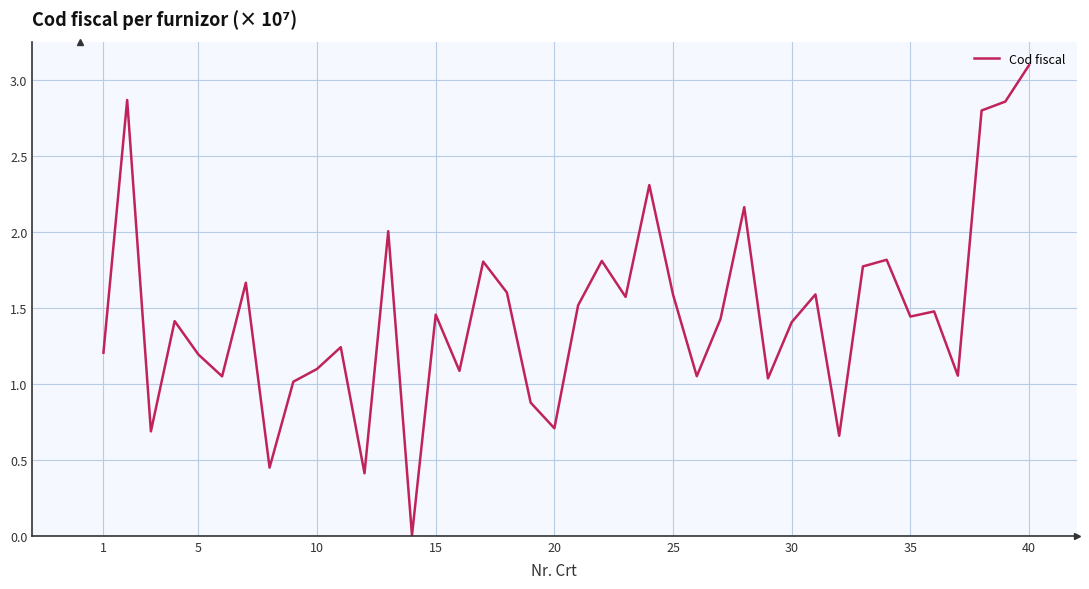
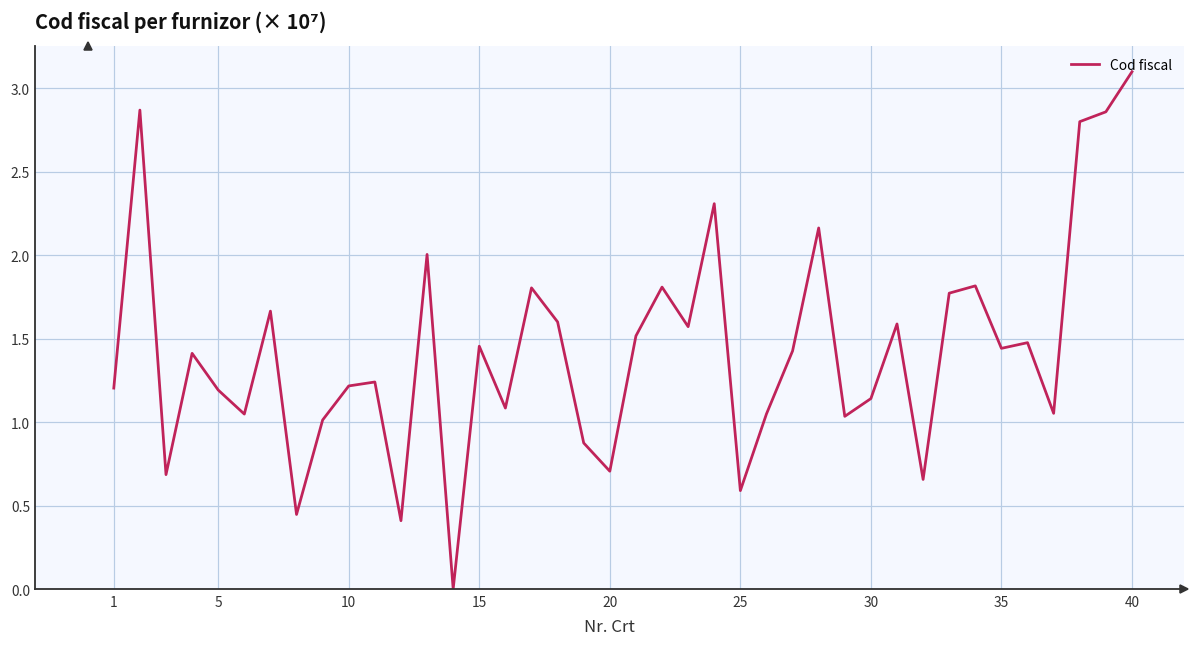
10: 1.10 -> 1.22
25: 1.59 -> 0.59
30: 1.41 -> 1.14
